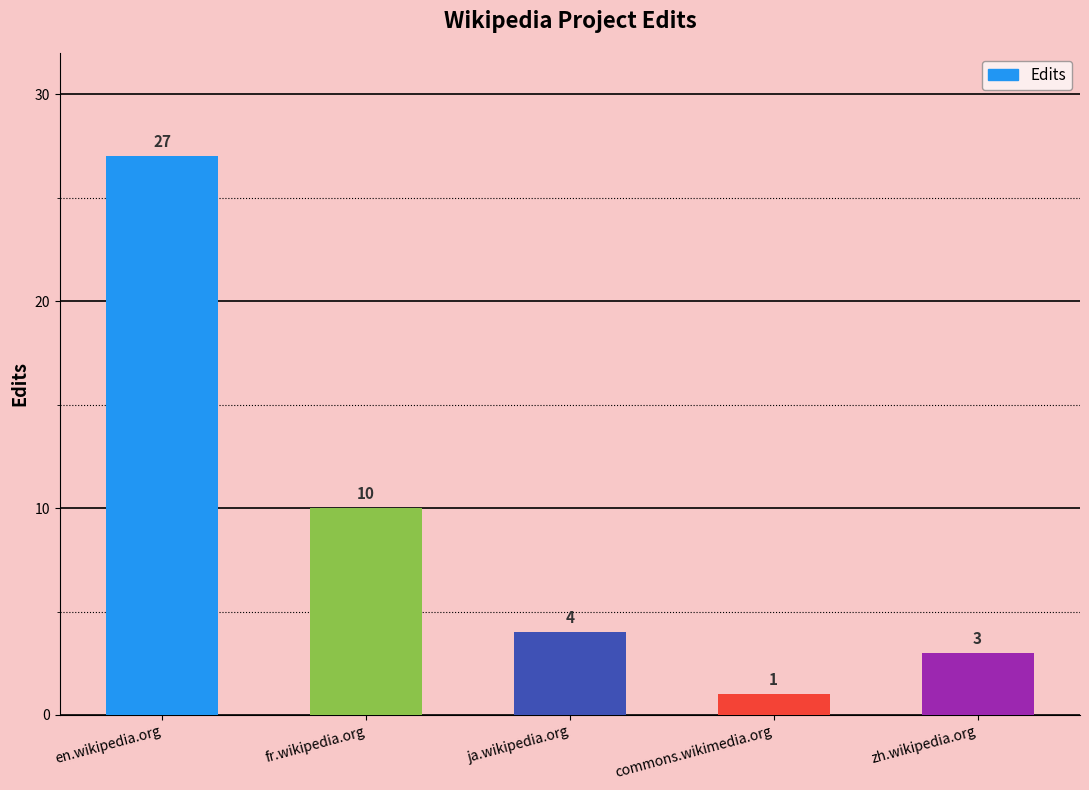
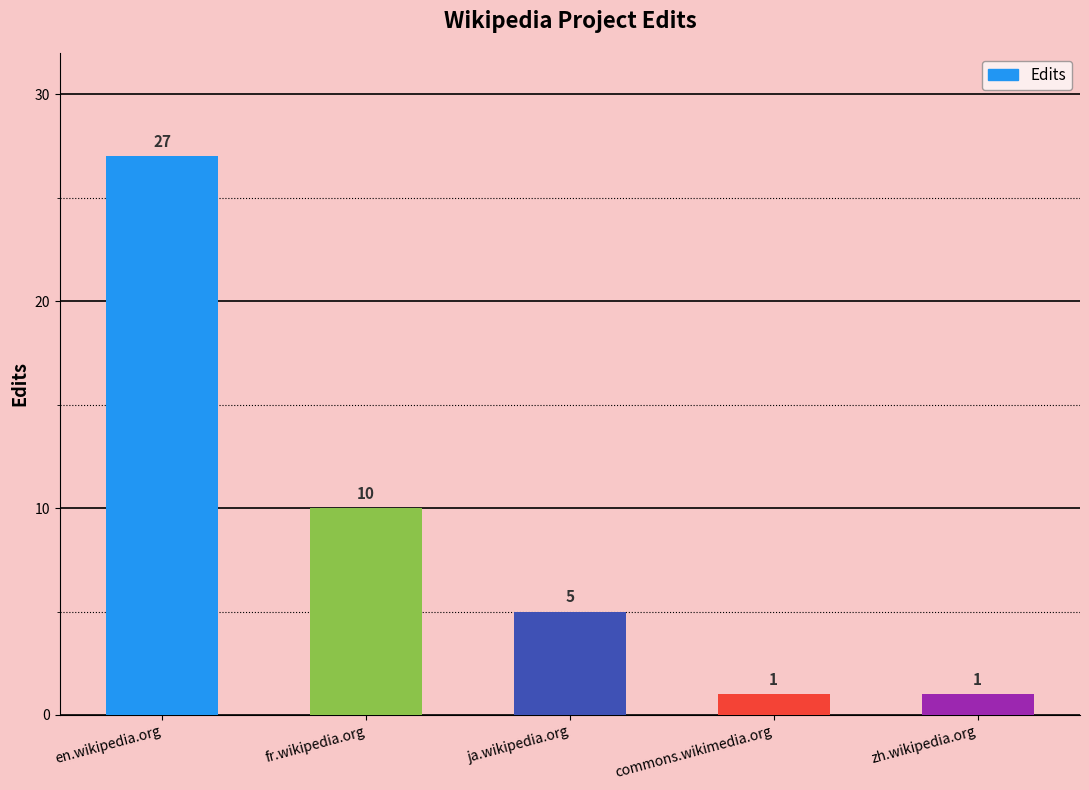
ja.wikipedia.org: 4 -> 5
zh.wikipedia.org: 3 -> 1
